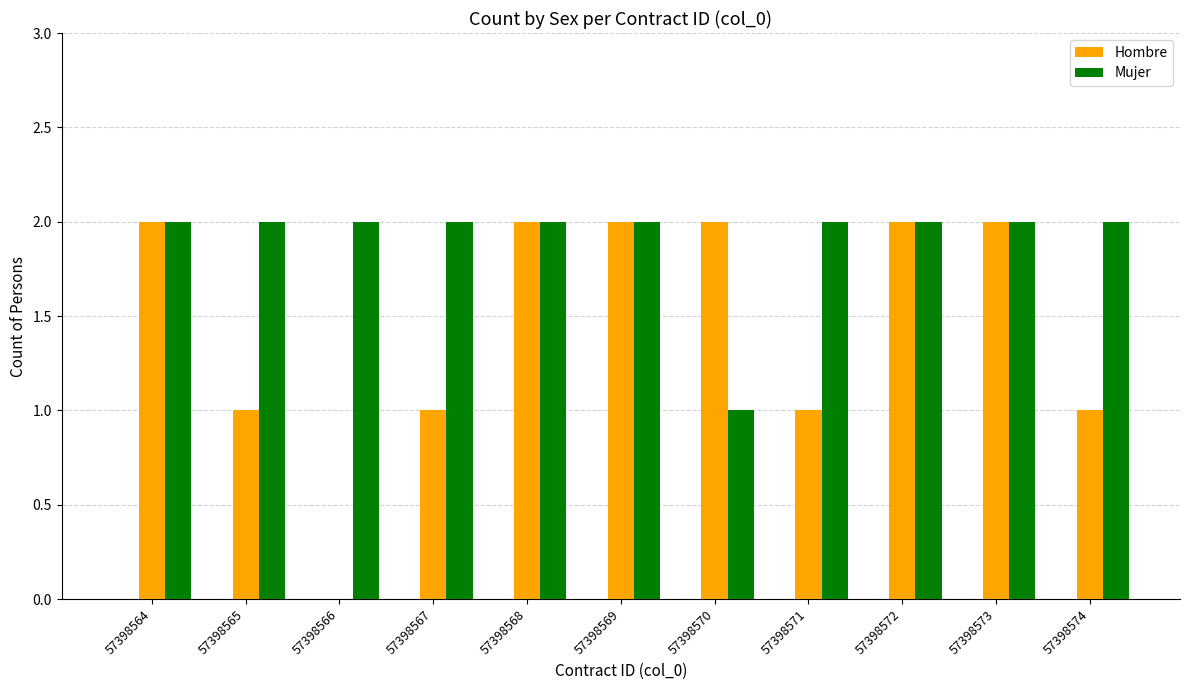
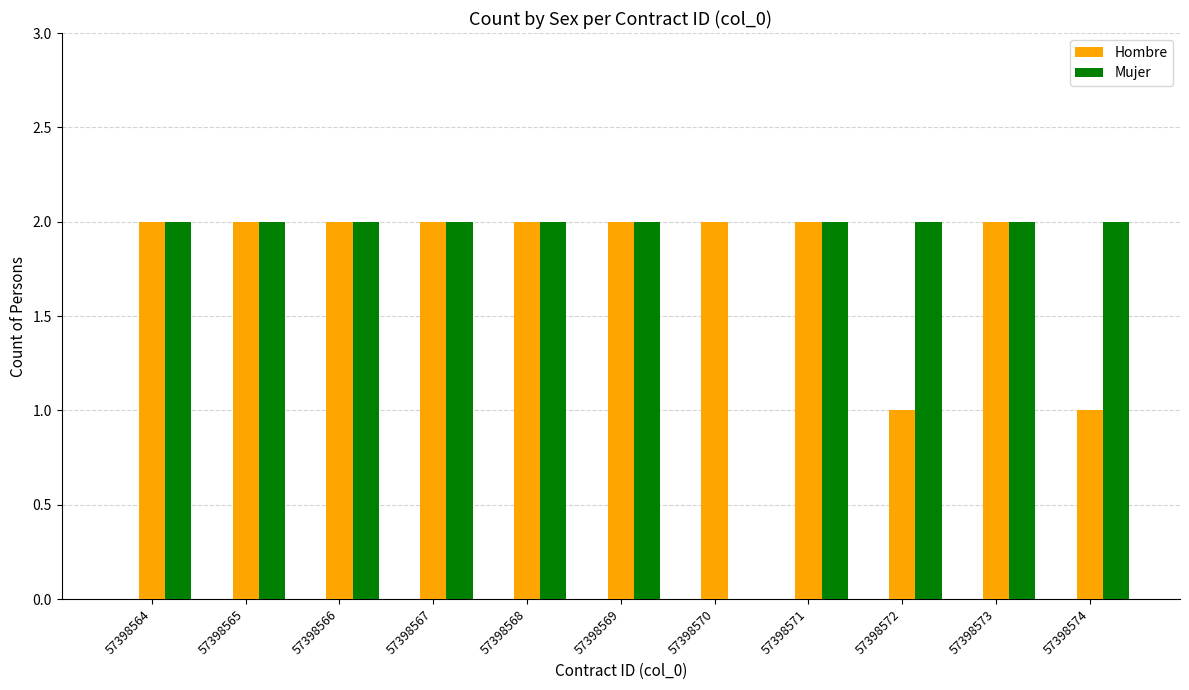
Hombre, 57398565: 1 -> 2
Hombre, 57398566: 0 -> 2
Hombre, 57398567: 1 -> 2
Mujer, 57398570: 1 -> 0
Hombre, 57398571: 1 -> 2
Hombre, 57398572: 2 -> 1
